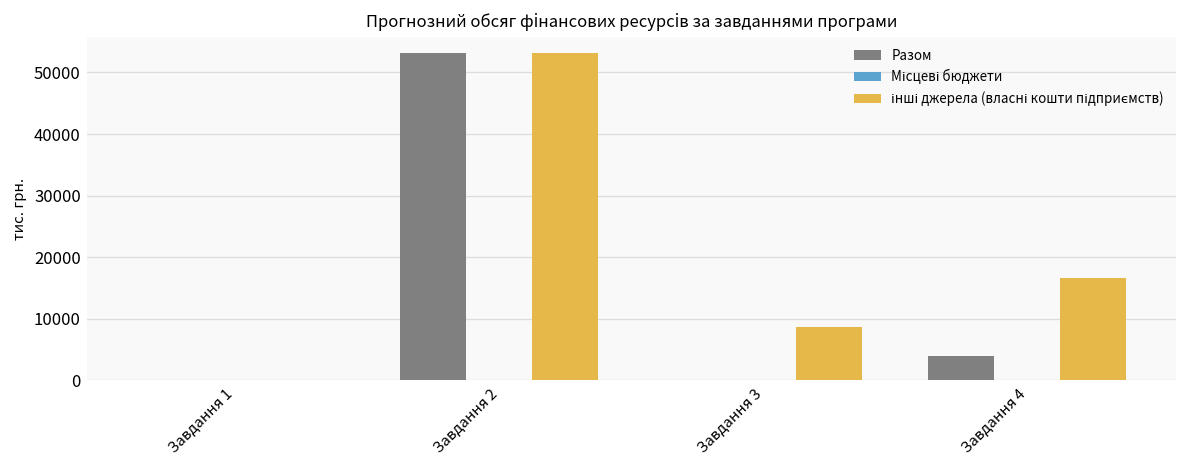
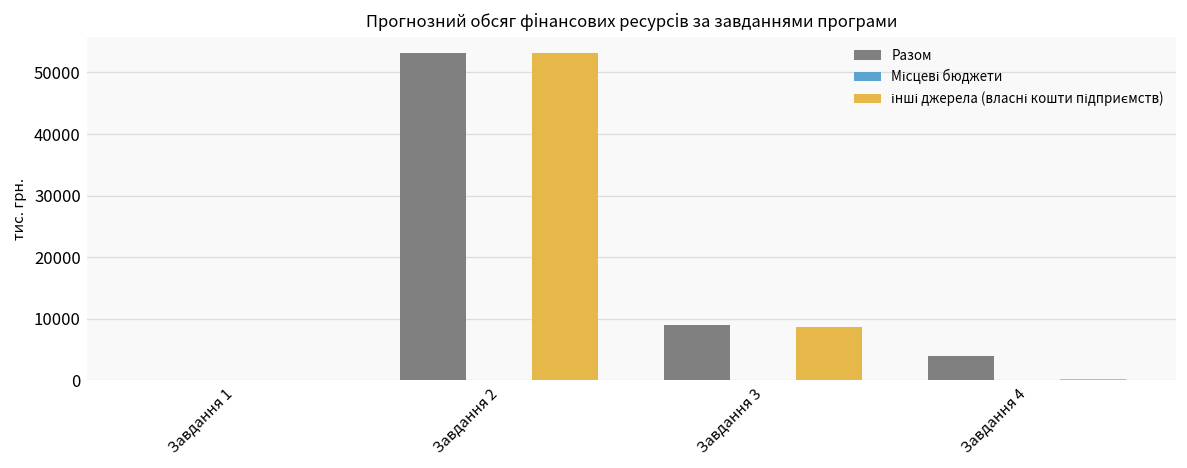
Разом, Завдання 3: 0 -> 9000
інші джерела (власні кошти підприємств), Завдання 4: 17000 -> 0
